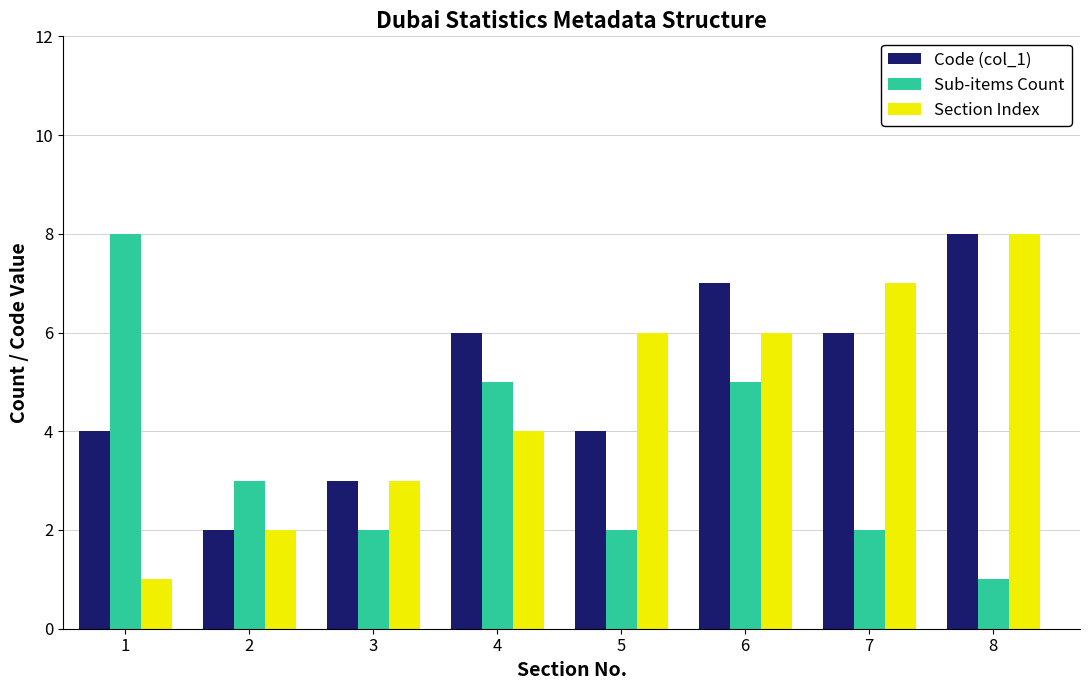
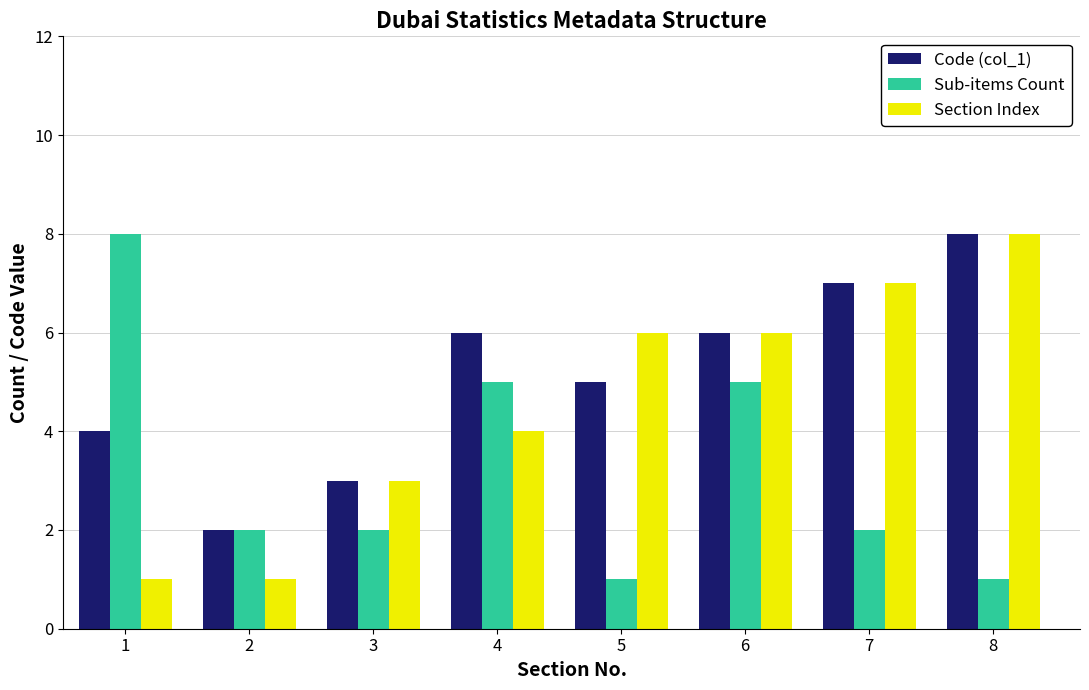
Sub-items Count, 2: 3 -> 2
Section Index, 2: 2 -> 1
Code (col_1), 5: 4 -> 5
Sub-items Count, 5: 2 -> 1
Code (col_1), 6: 7 -> 6
Code (col_1), 7: 6 -> 7
